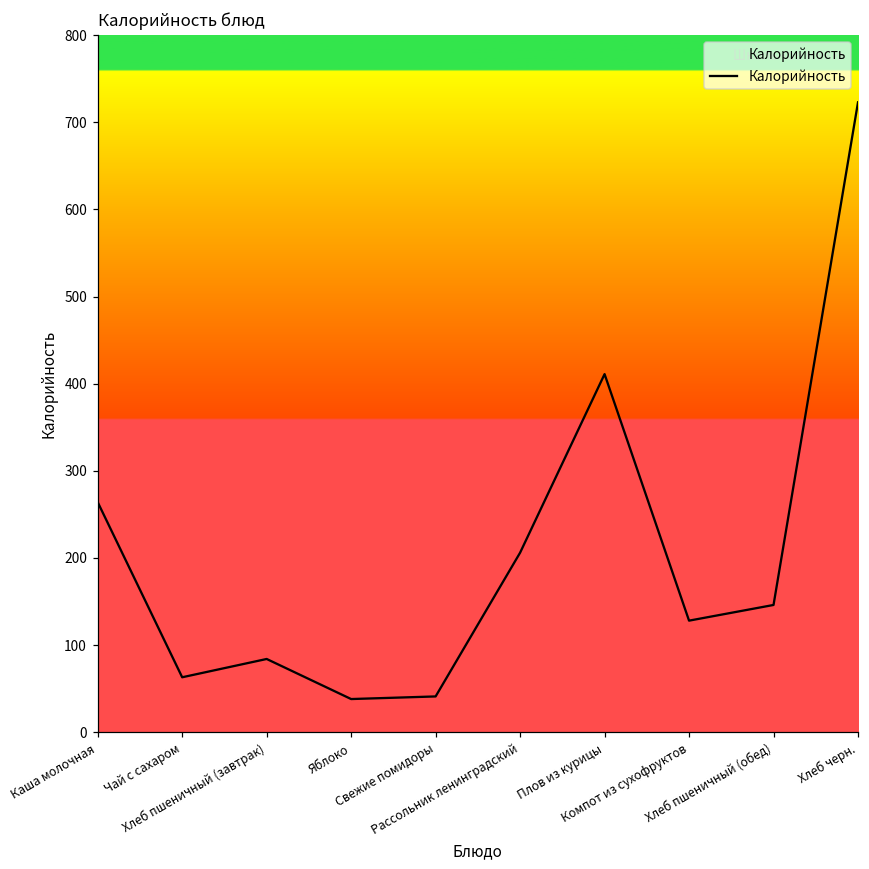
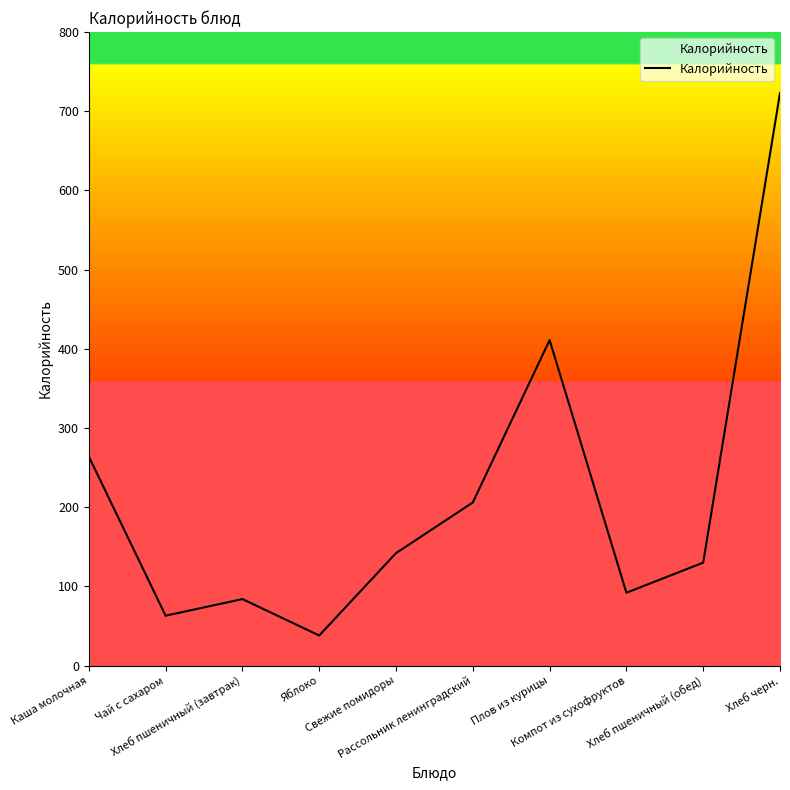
Свежие помидоры: 40 -> 140
Компот из сухофруктов: 130 -> 90
Хлеб пшеничный (обед): 150 -> 130
